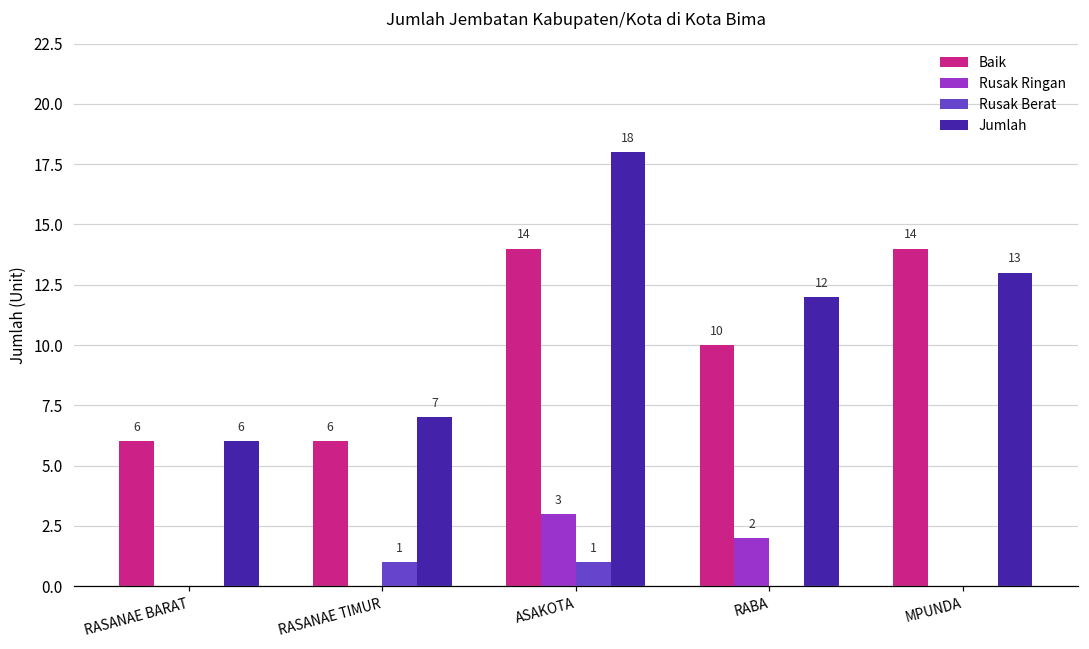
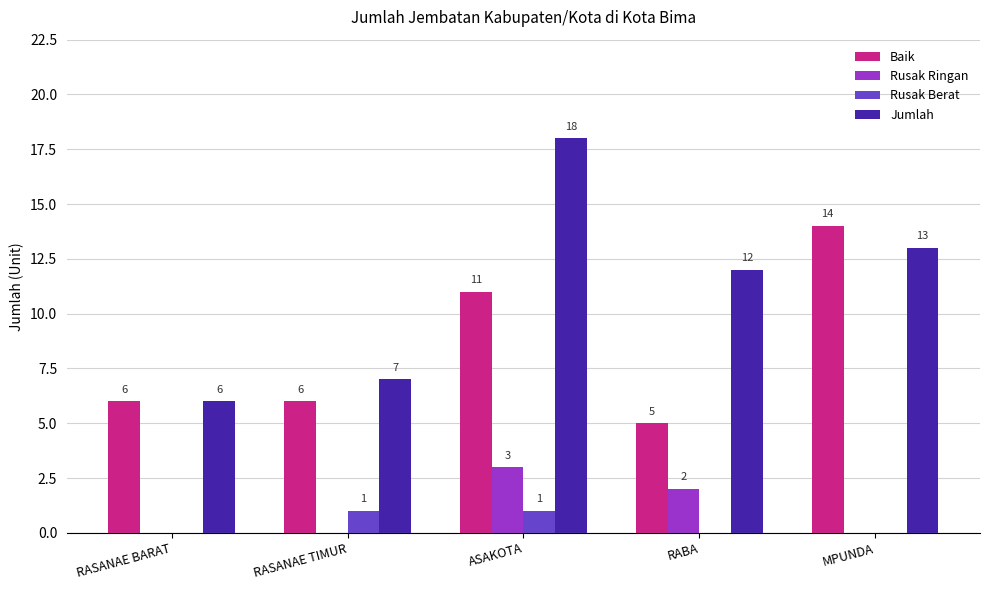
Baik, ASAKOTA: 14 -> 11
Baik, RABA: 10 -> 5
